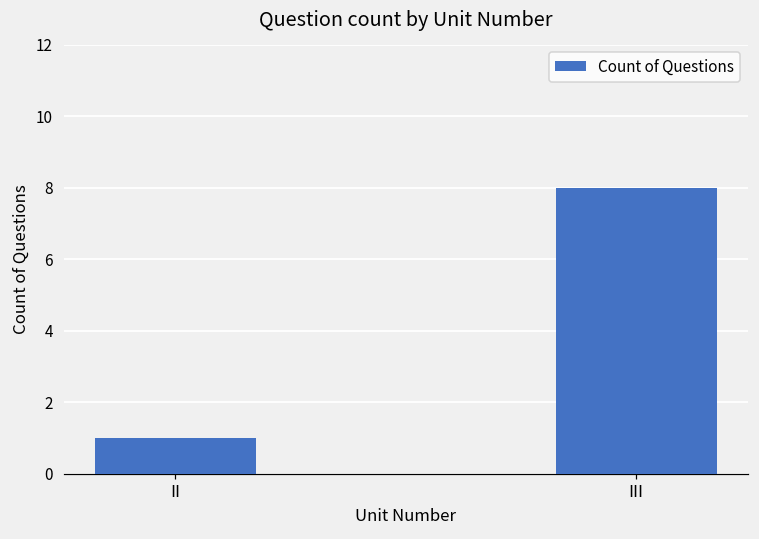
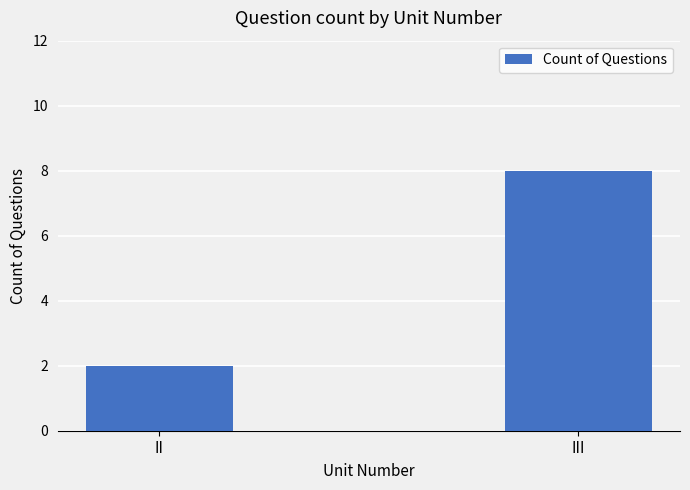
II: 1 -> 2
